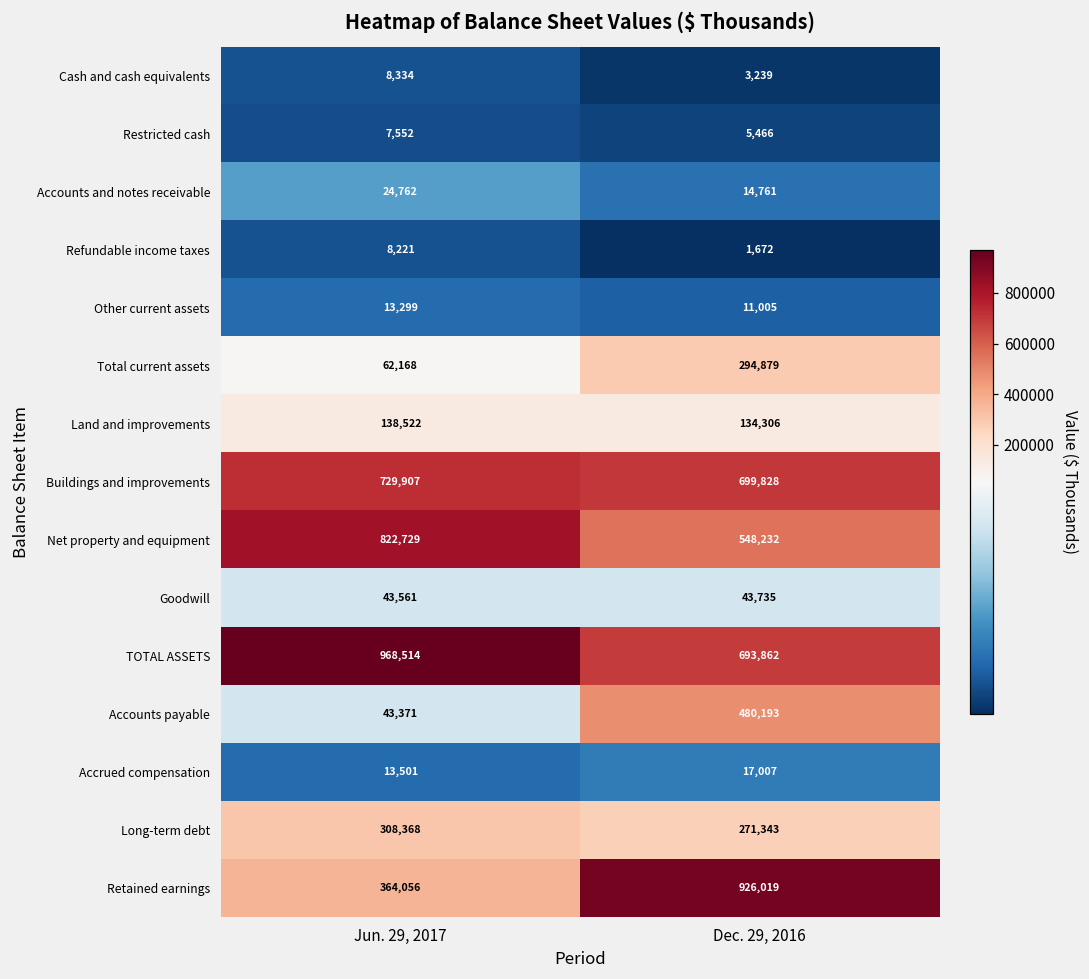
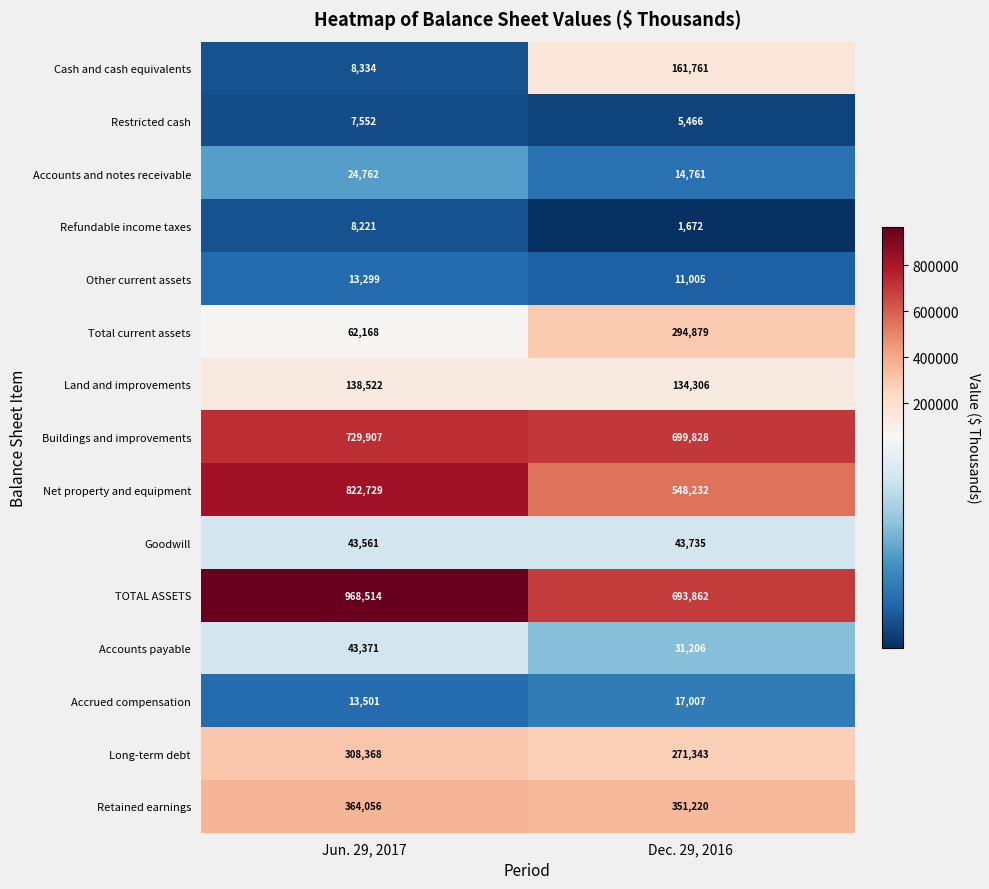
Cash and cash equivalents, Dec. 29, 2016: 3,239 -> 161,761
Accounts payable, Dec. 29, 2016: 480,193 -> 31,206
Retained earnings, Dec. 29, 2016: 926,019 -> 351,220
